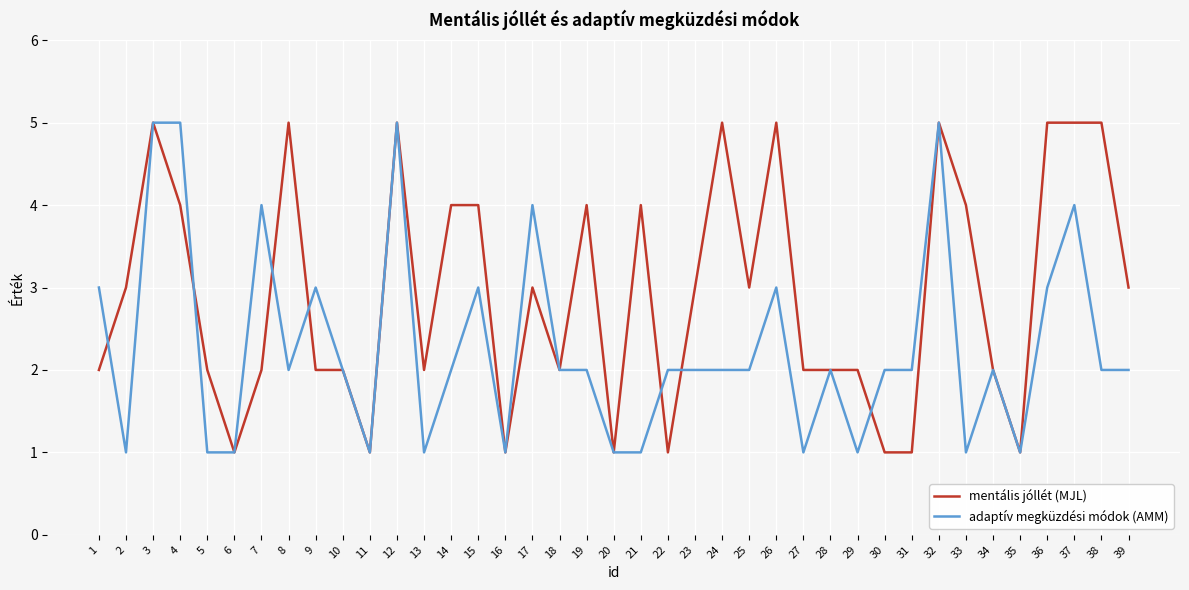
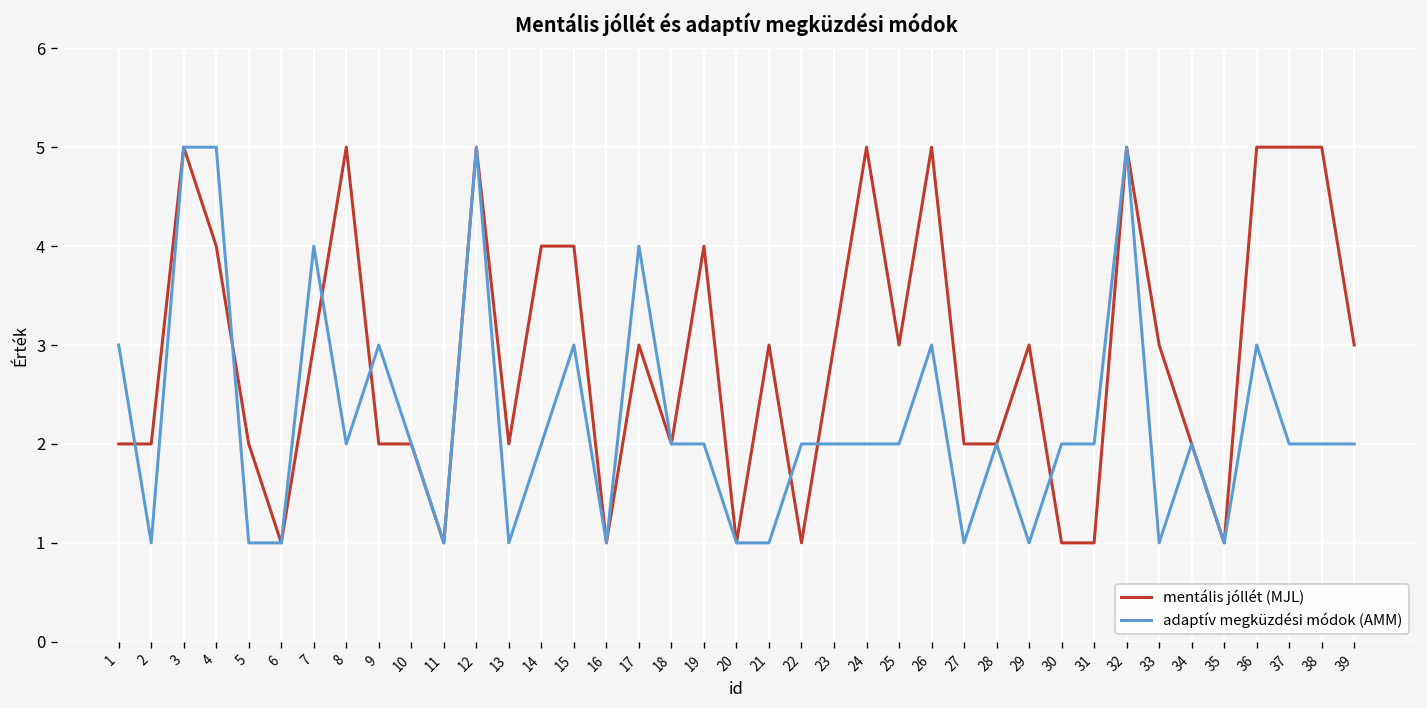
mentális jóllét (MJL), 2: 3 -> 2
mentális jóllét (MJL), 7: 2 -> 3
mentális jóllét (MJL), 21: 4 -> 3
mentális jóllét (MJL), 29: 2 -> 3
mentális jóllét (MJL), 33: 4 -> 3
adaptív megküzdési módok (AMM), 37: 4 -> 2
